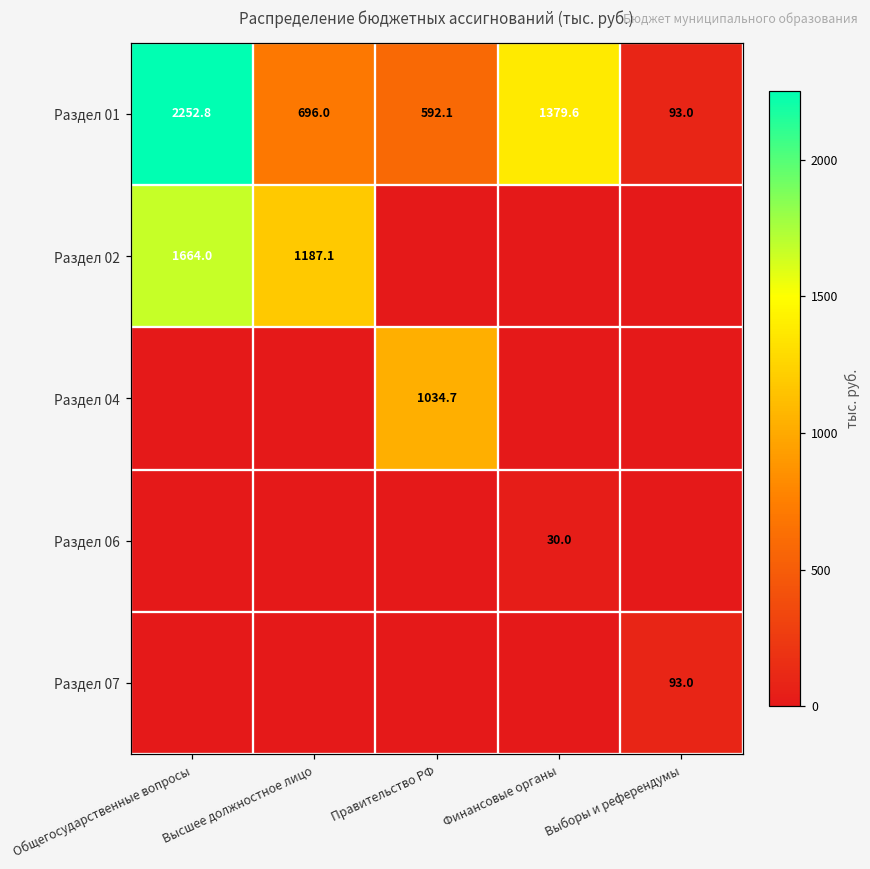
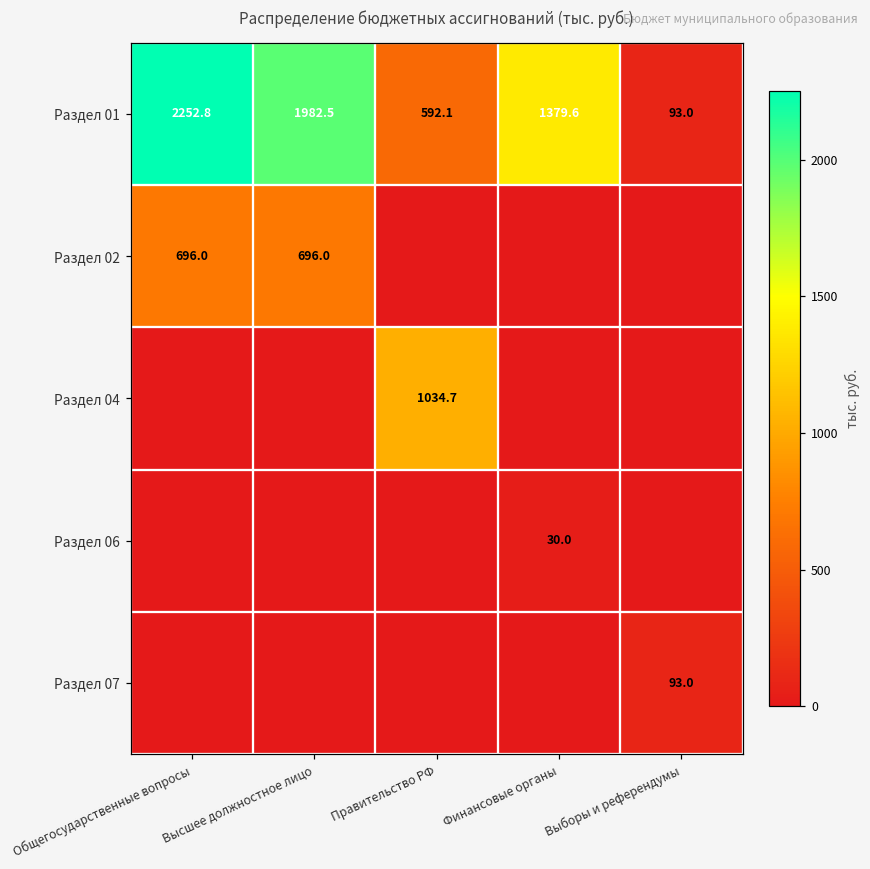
Раздел 01, Высшее должностное лицо: 696.0 -> 1982.5
Раздел 02, Общегосударственные вопросы: 1664.0 -> 696.0
Раздел 02, Высшее должностное лицо: 1187.1 -> 696.0
